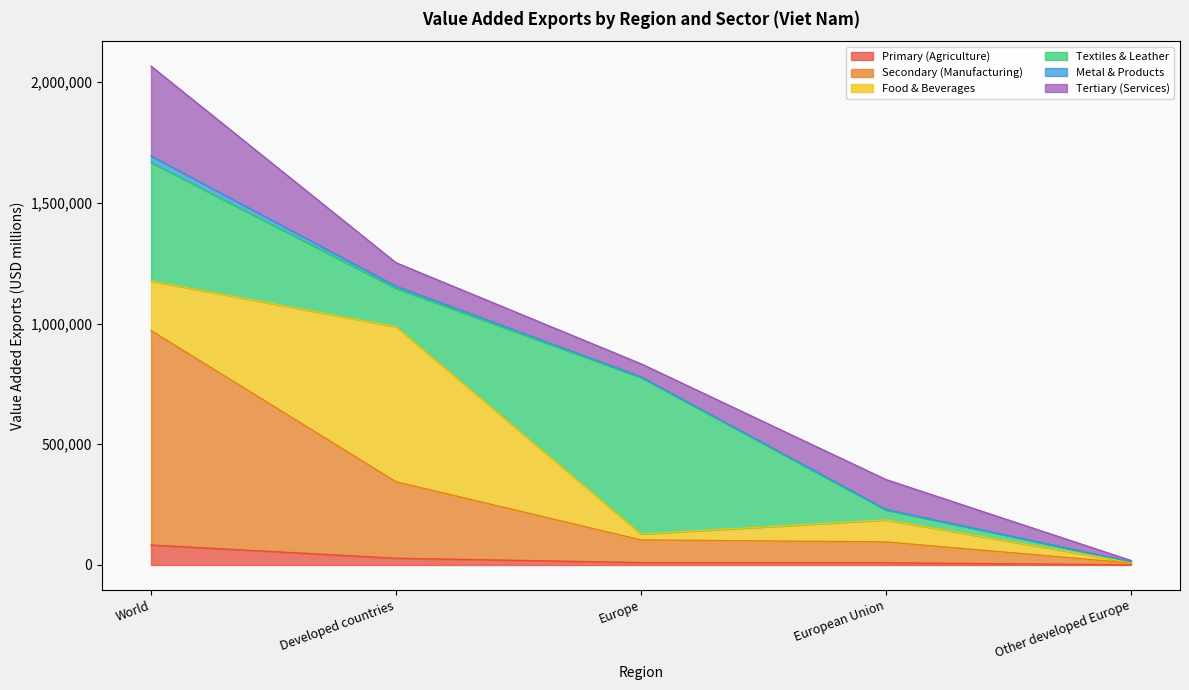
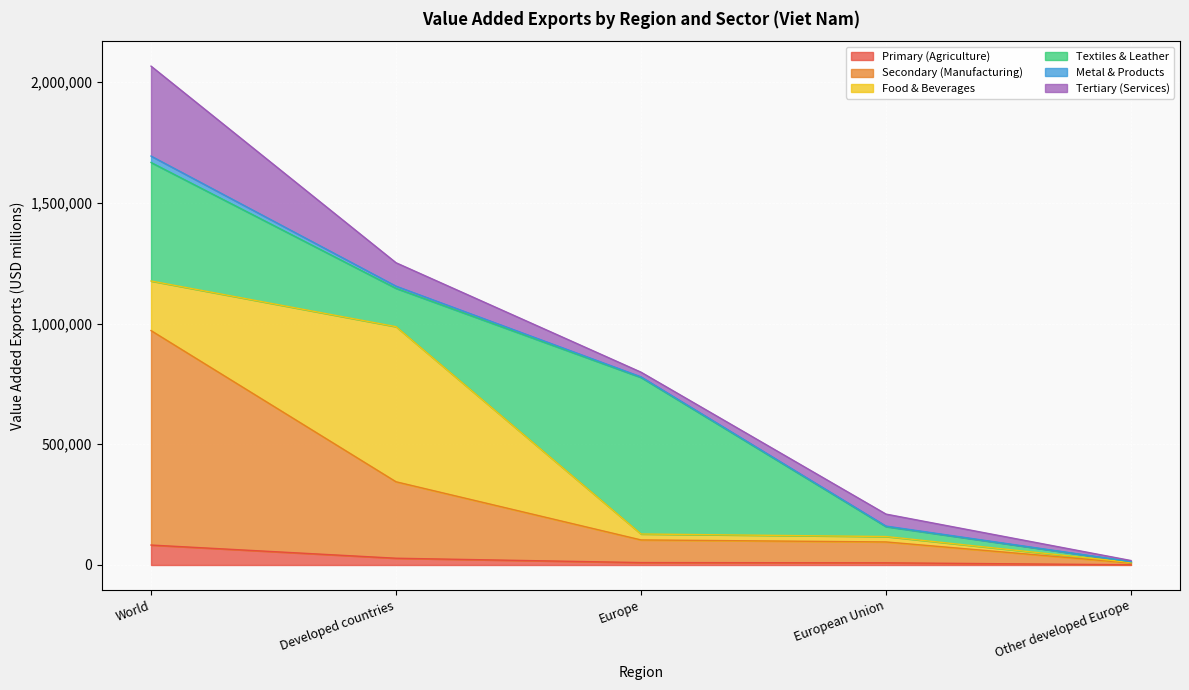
Tertiary (Services), Europe: 50,000 -> 20,000
Food & Beverages, European Union: 90,000 -> 20,000
Tertiary (Services), European Union: 120,000 -> 50,000
